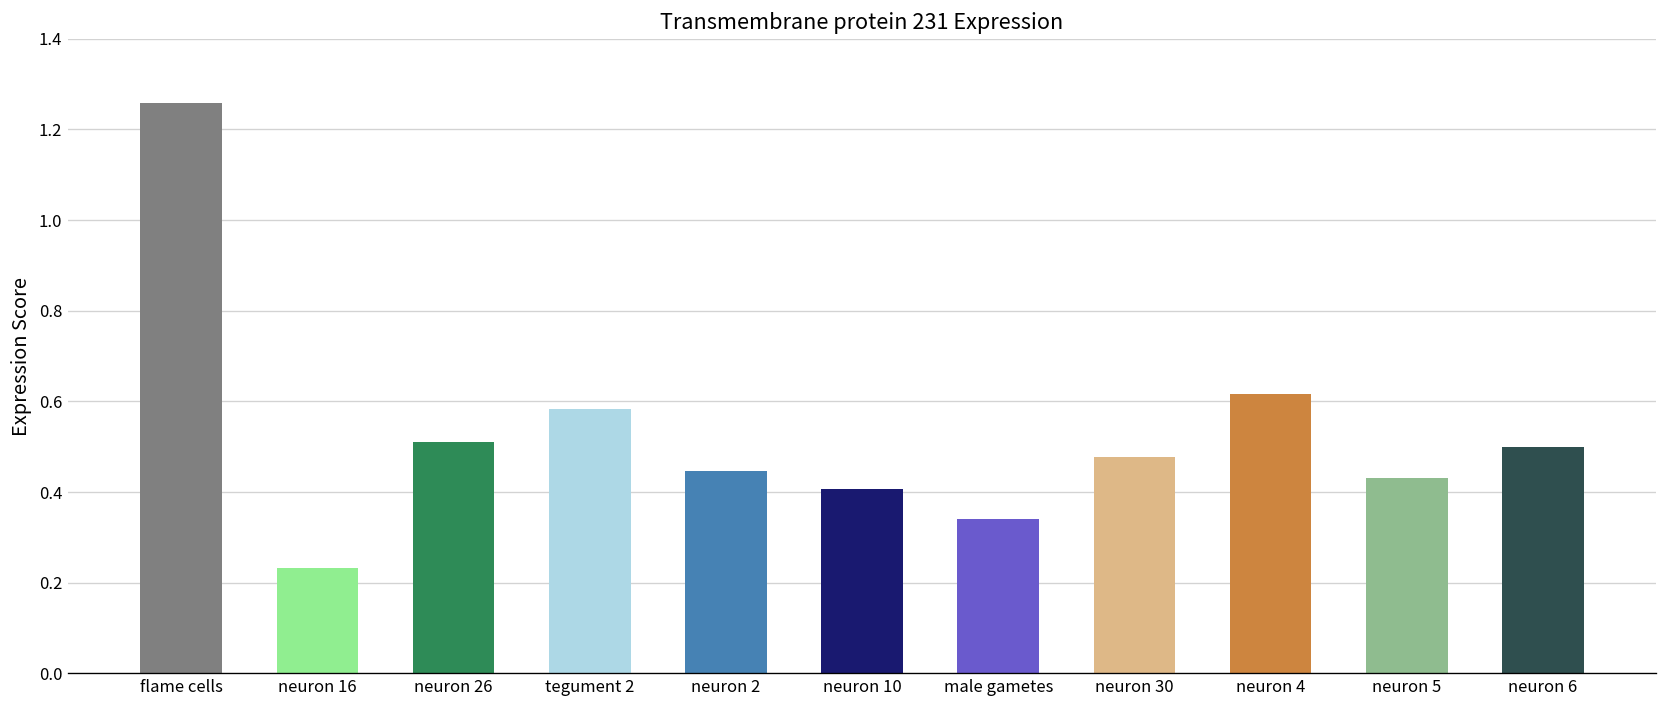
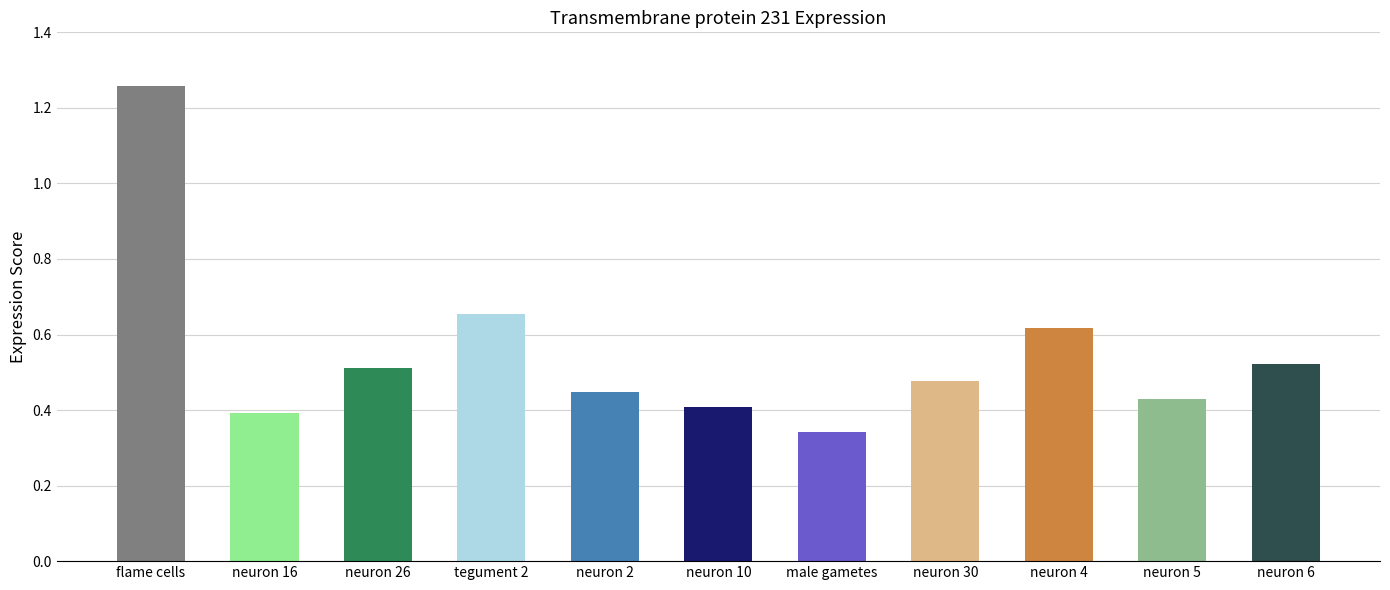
neuron 16: 0.23 -> 0.39
tegument 2: 0.58 -> 0.65
neuron 6: 0.50 -> 0.52
